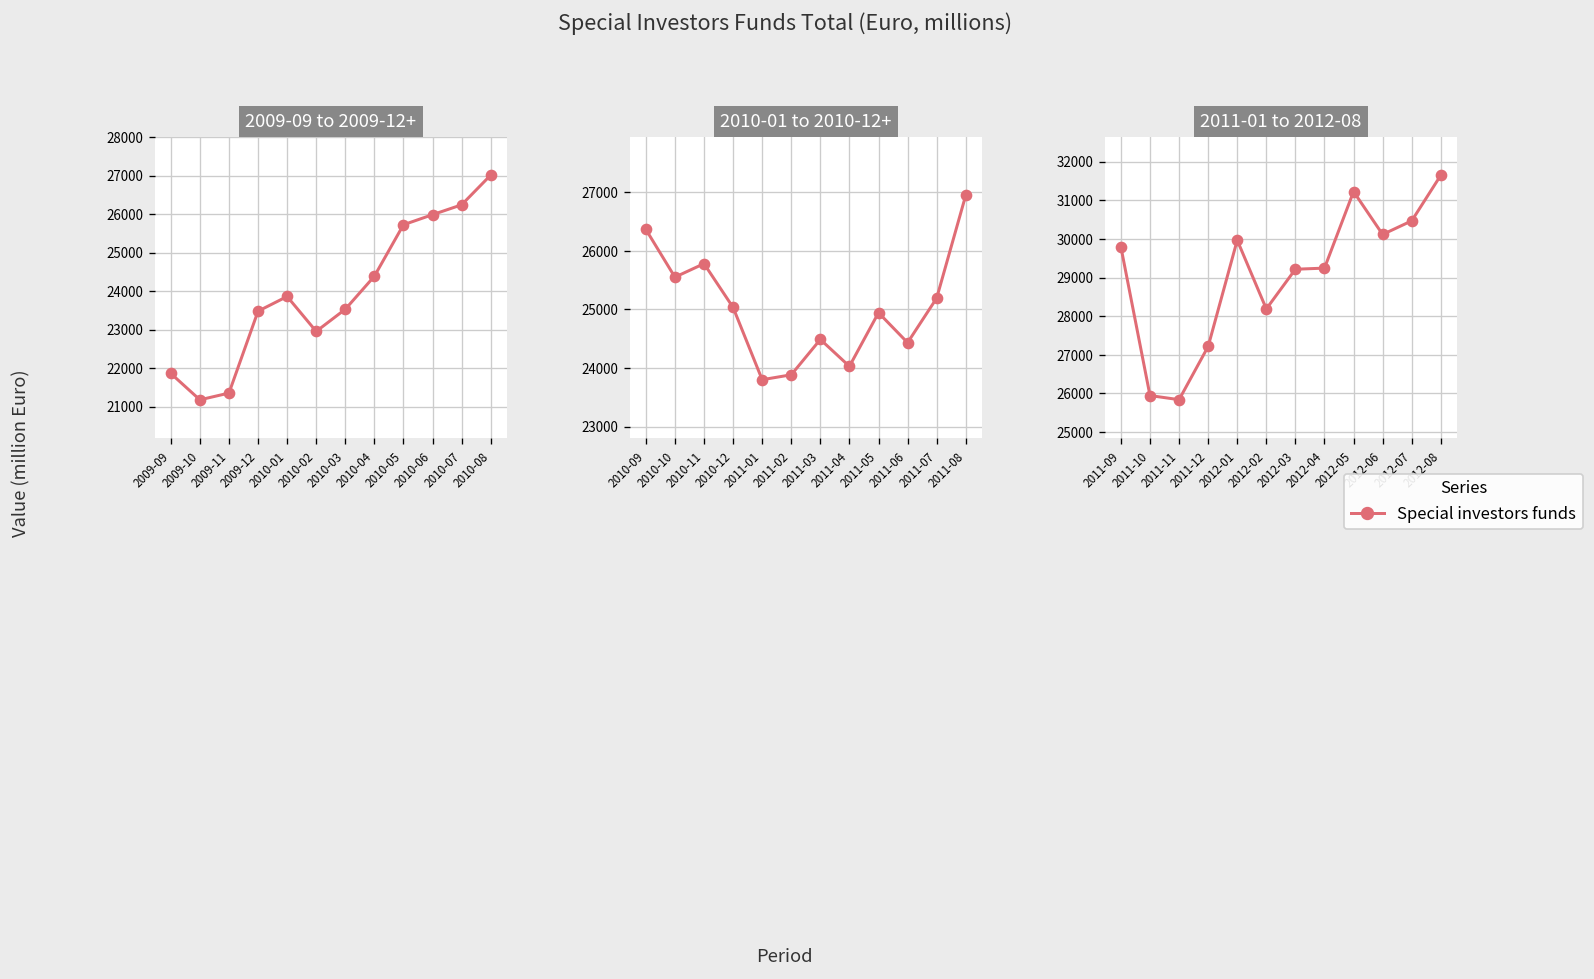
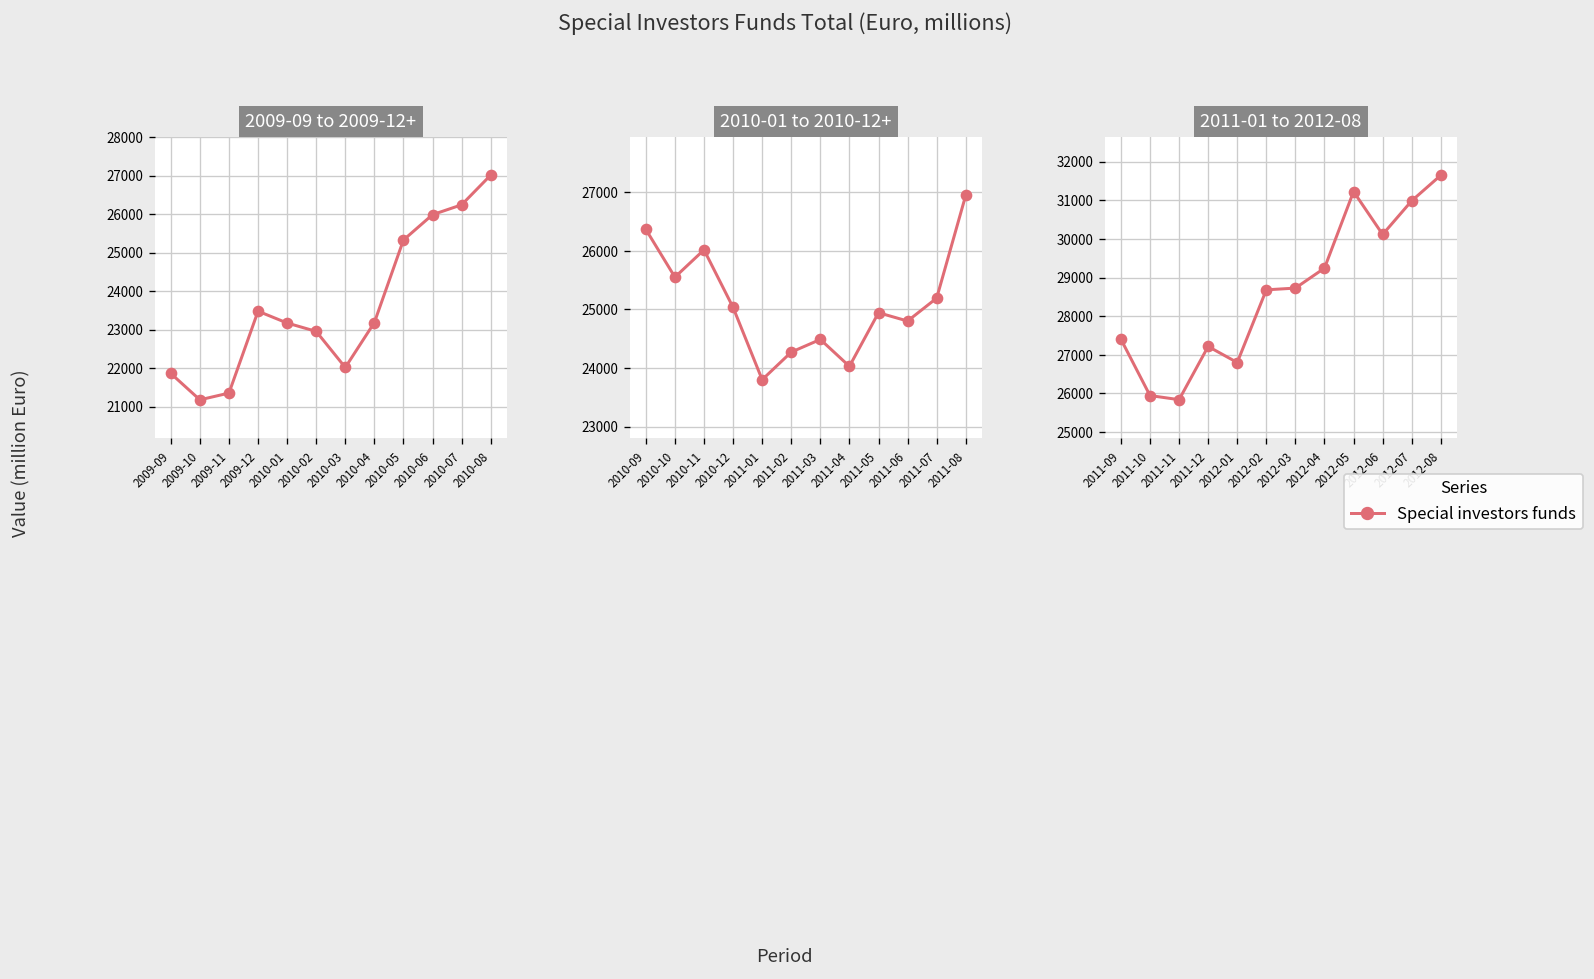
2009-09 to 2009-12+, 2010-01: 23900 -> 23200
2009-09 to 2009-12+, 2010-03: 23500 -> 22000
2009-09 to 2009-12+, 2010-04: 24400 -> 23200
2009-09 to 2009-12+, 2010-05: 25700 -> 25300
2010-01 to 2010-12+, 2010-11: 25800 -> 26000
2010-01 to 2010-12+, 2011-02: 23900 -> 24300
2010-01 to 2010-12+, 2011-06: 24400 -> 24800
2011-01 to 2012-08, 2011-09: 29800 -> 27400
2011-01 to 2012-08, 2012-01: 30000 -> 26800
2011-01 to 2012-08, 2012-02: 28200 -> 28700
2011-01 to 2012-08, 2012-03: 29200 -> 28700
2011-01 to 2012-08, 2012-07: 30500 -> 31000
